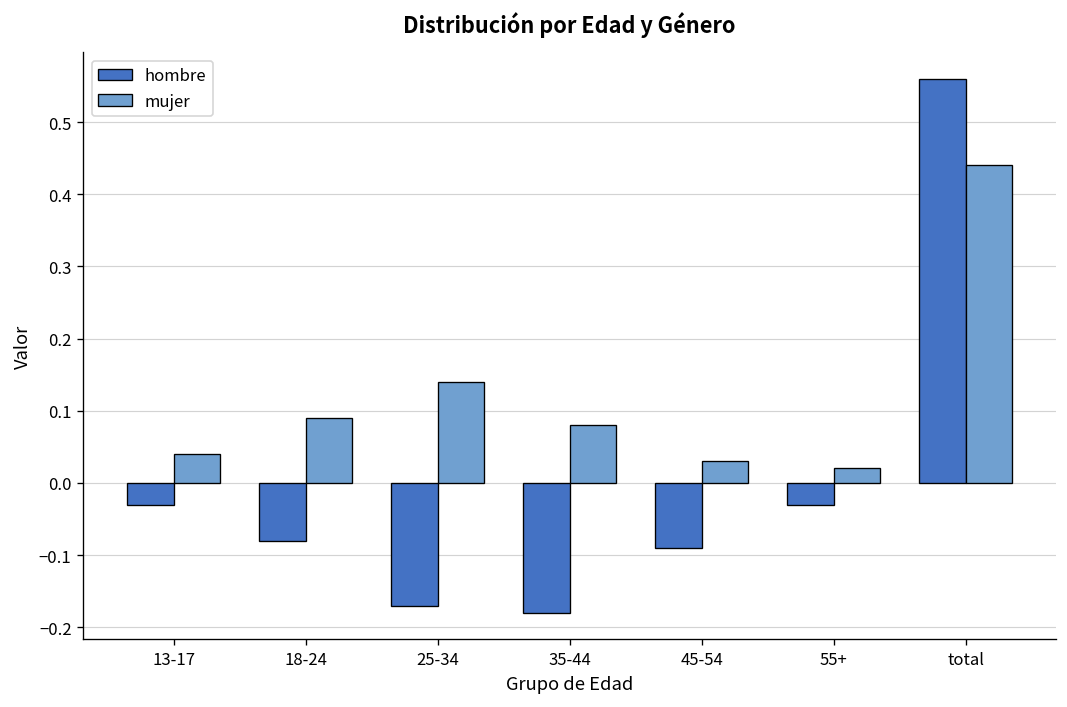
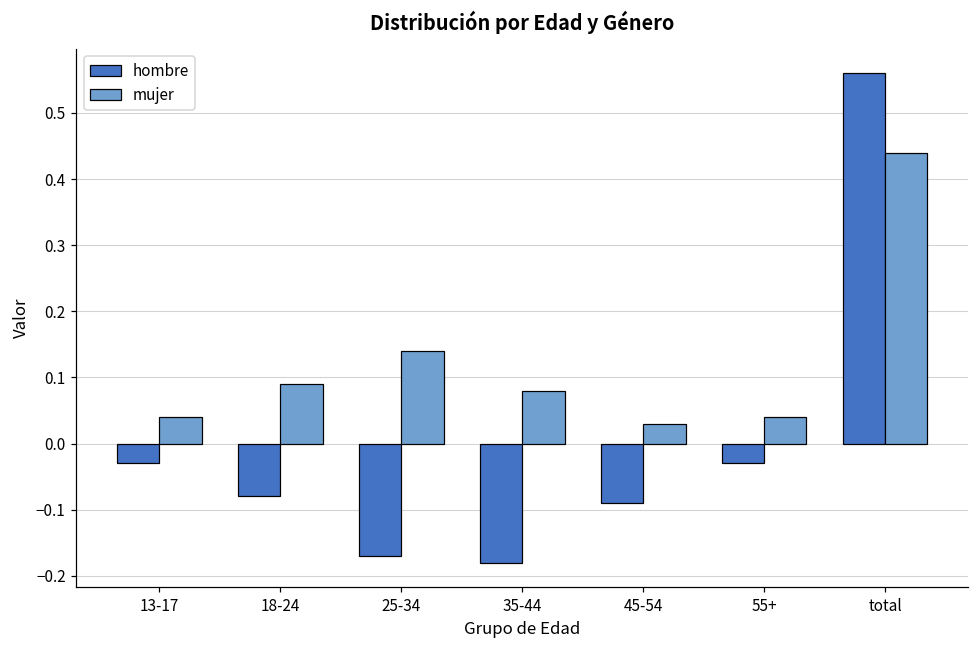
mujer, 55+: 0.02 -> 0.04
